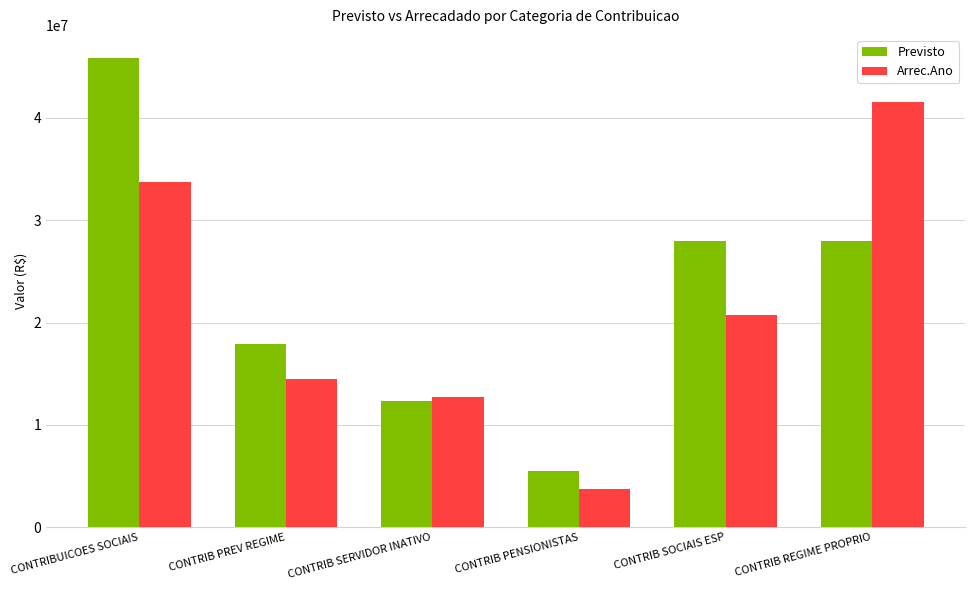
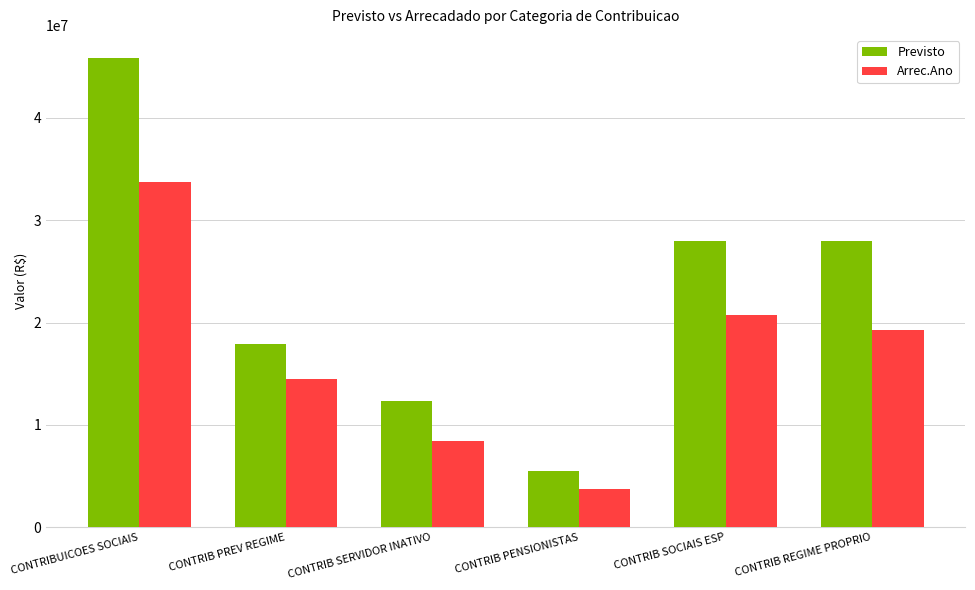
Arrec.Ano, CONTRIB SERVIDOR INATIVO: 12800000 -> 8500000
Arrec.Ano, CONTRIB REGIME PROPRIO: 41500000 -> 19200000
